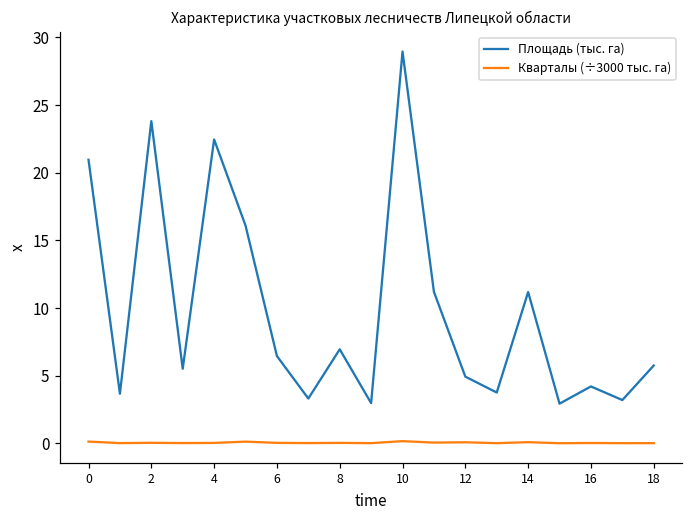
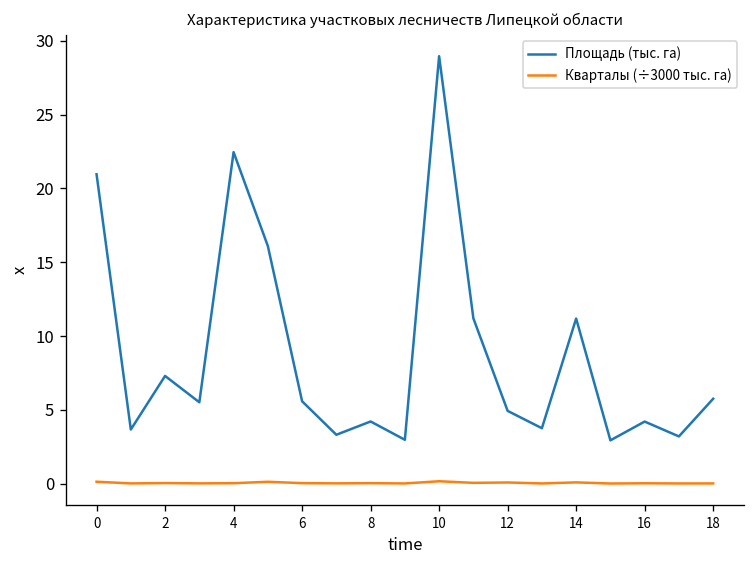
Площадь (тыс. га), 2: 23.8 -> 7.3
Площадь (тыс. га), 6: 6.5 -> 5.6
Площадь (тыс. га), 8: 7.0 -> 4.2
